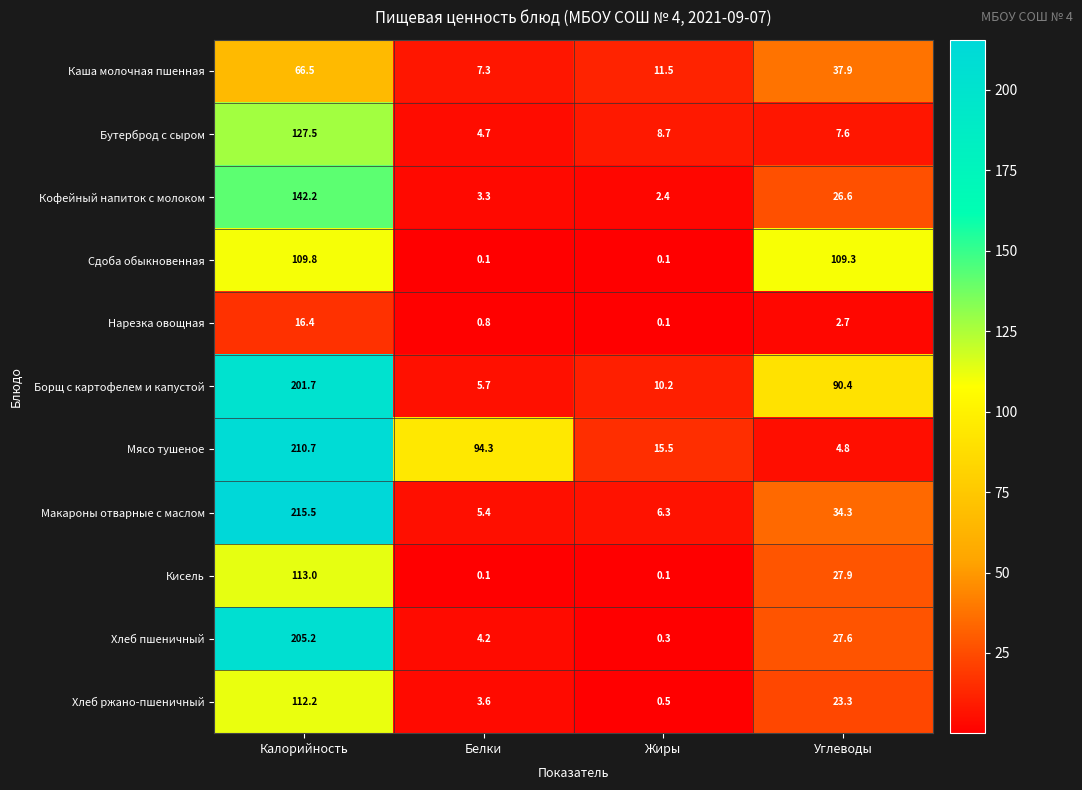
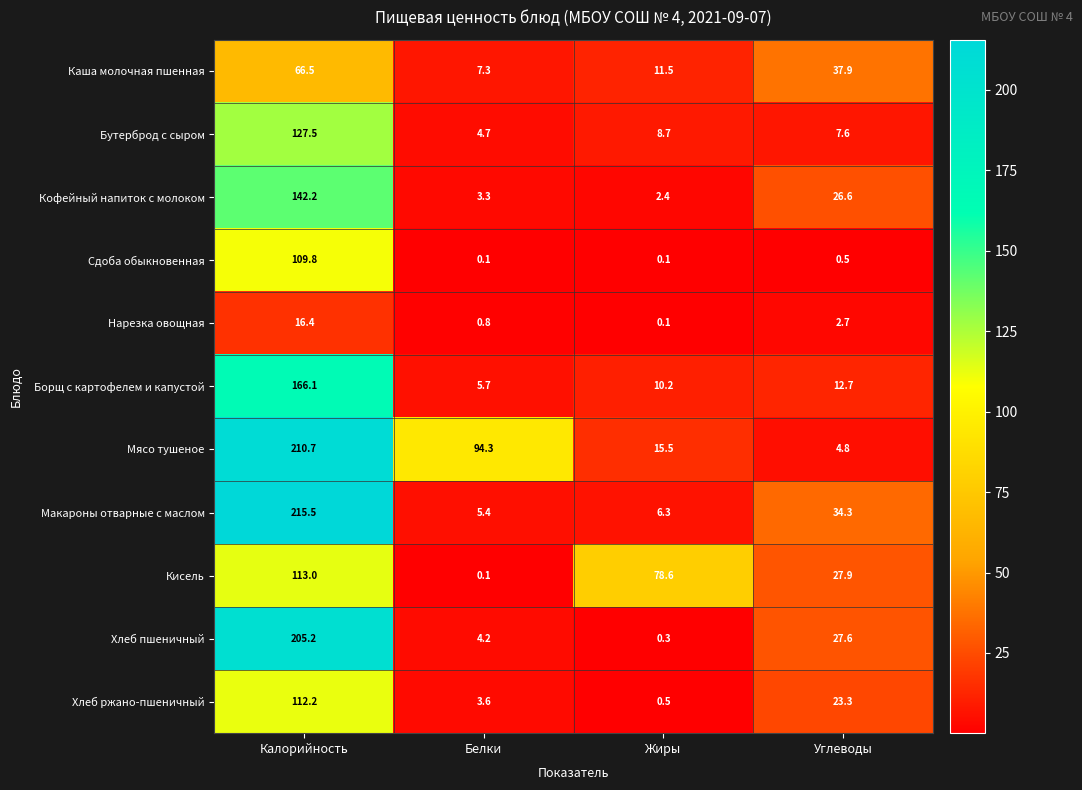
Сдоба обыкновенная, Углеводы: 109.3 -> 0.5
Борщ с картофелем и капустой, Калорийность: 201.7 -> 166.1
Борщ с картофелем и капустой, Углеводы: 90.4 -> 12.7
Кисель, Жиры: 0.1 -> 78.6
